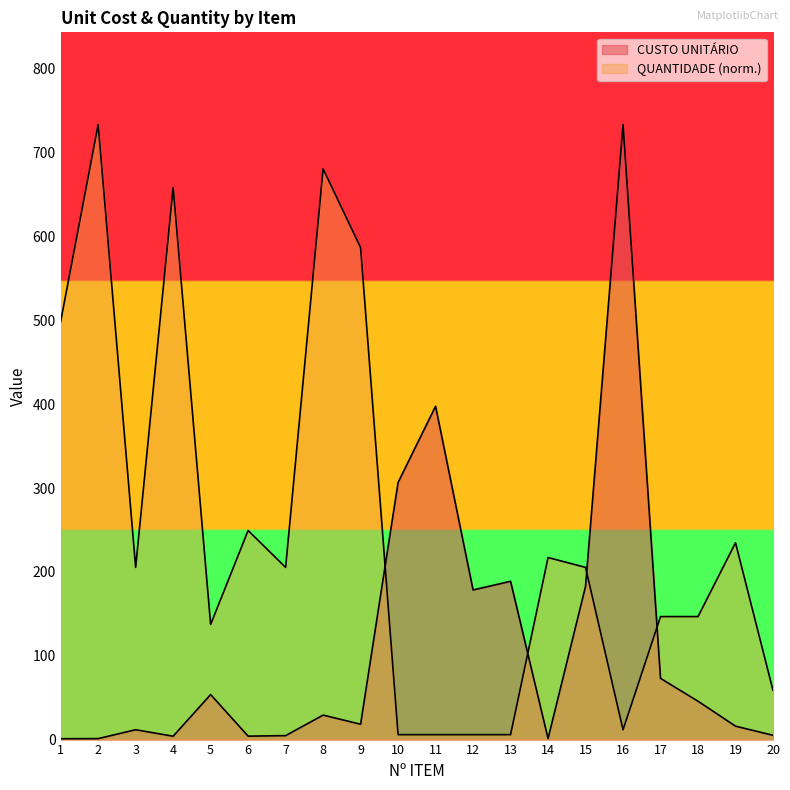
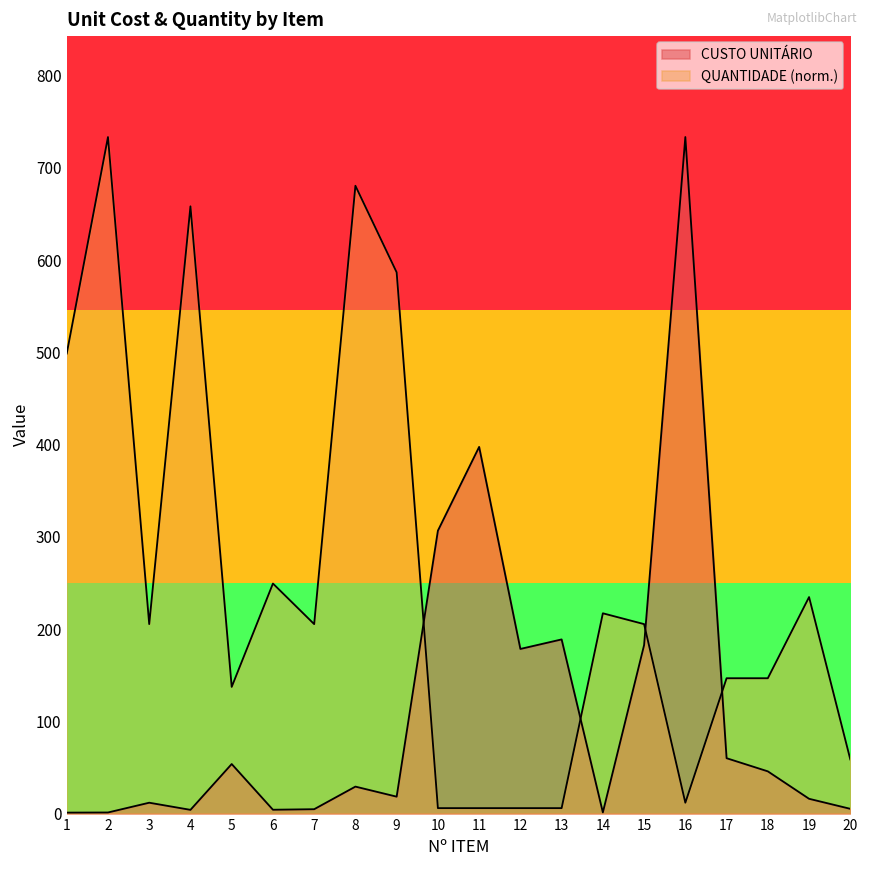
CUSTO UNITÁRIO, 17: 70 -> 60
